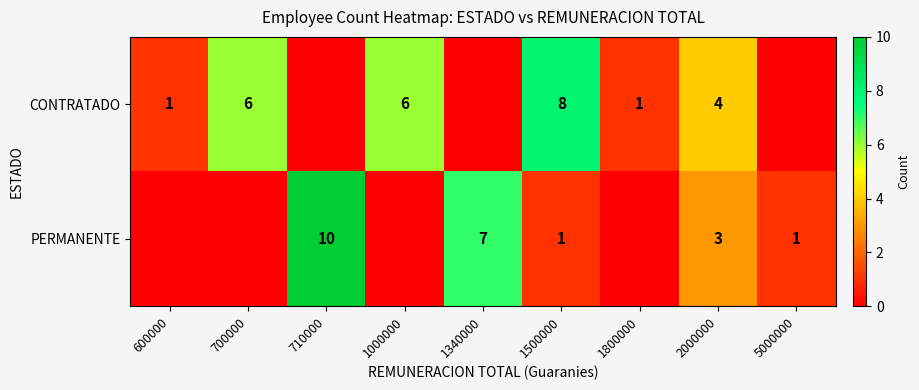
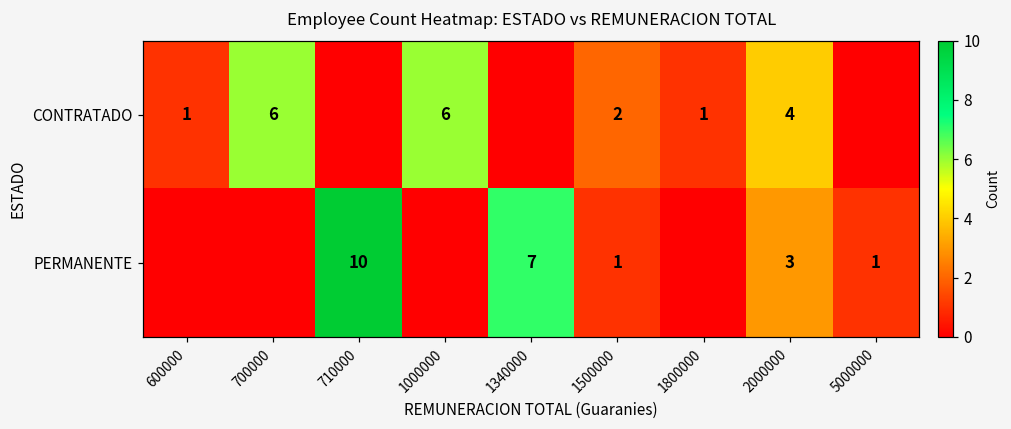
CONTRATADO, 1500000: 8 -> 2
